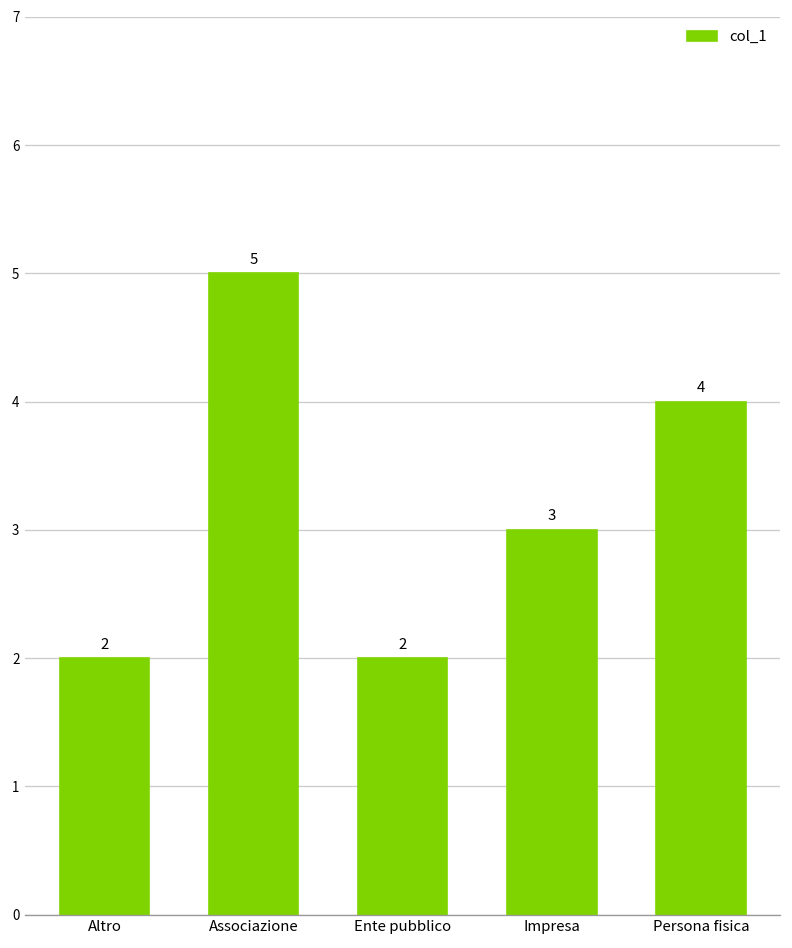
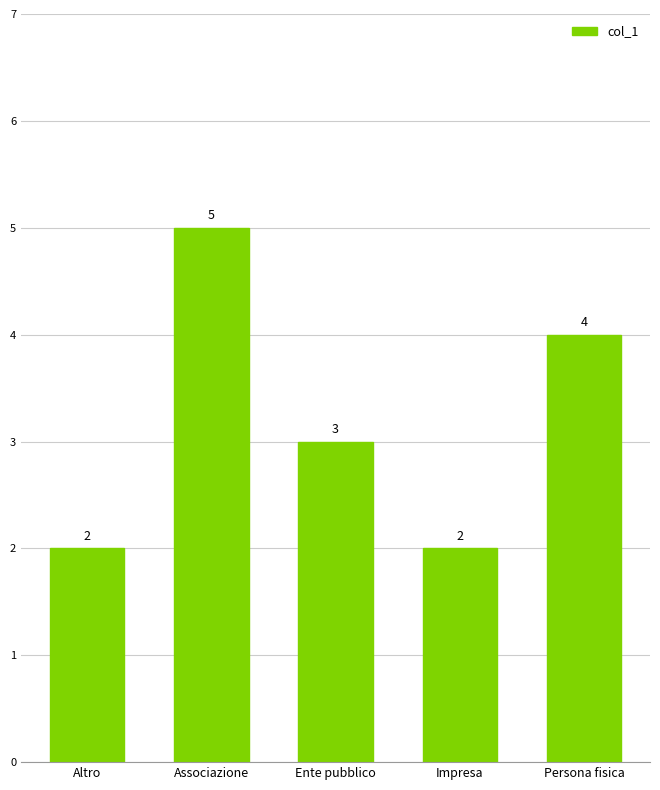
Ente pubblico: 2 -> 3
Impresa: 3 -> 2
